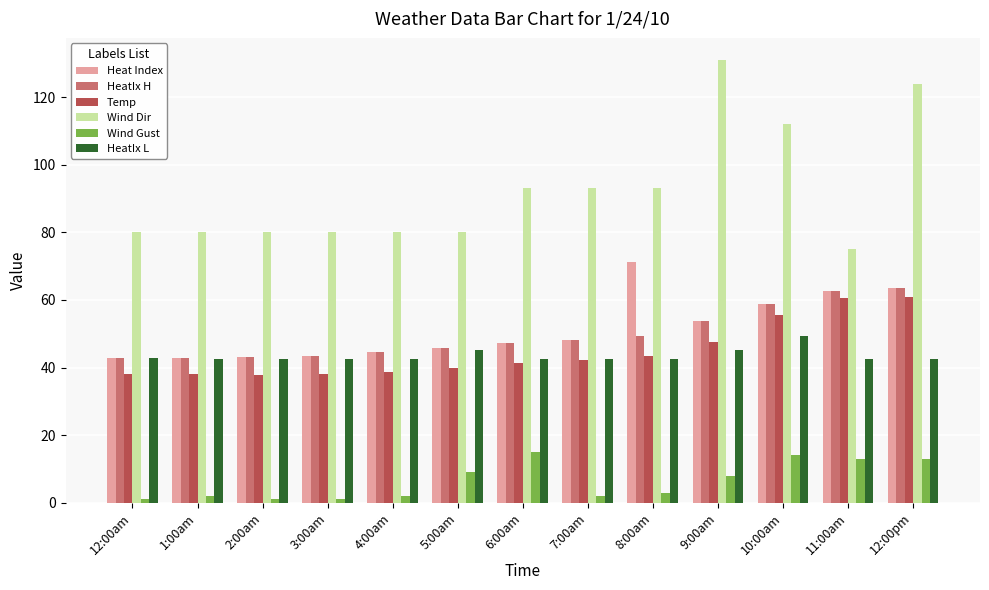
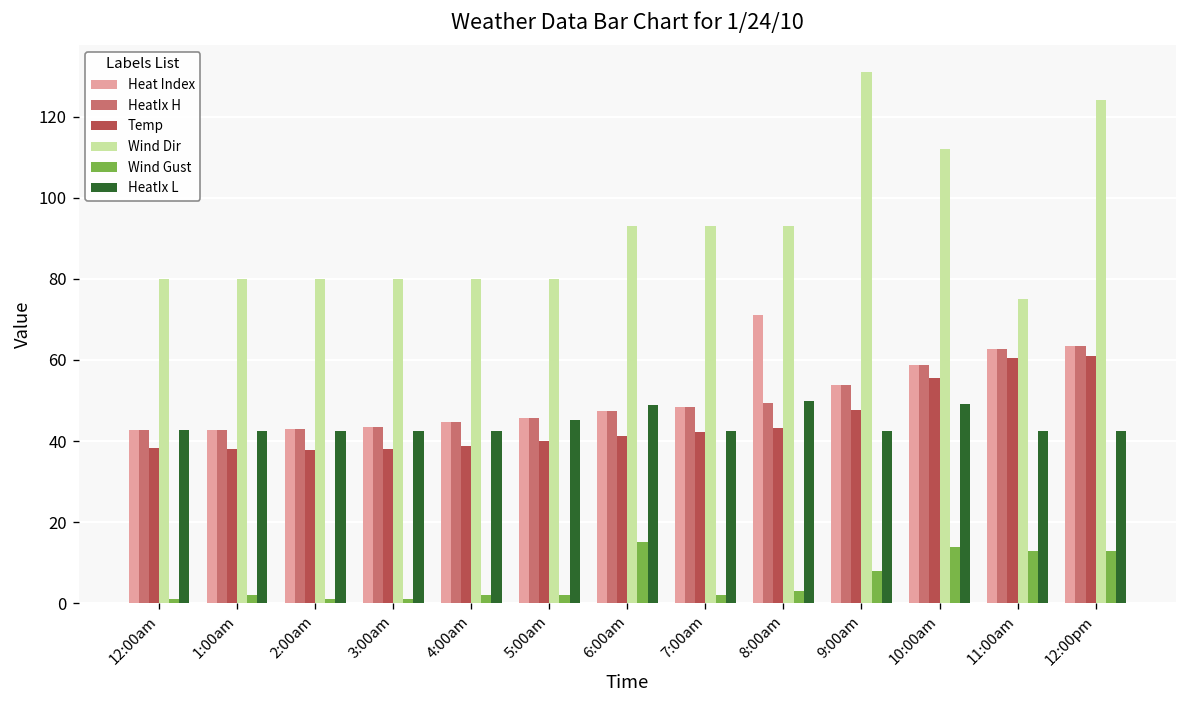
Wind Gust, 5:00am: 9 -> 2
HeatIx L, 6:00am: 43 -> 49
HeatIx L, 8:00am: 43 -> 50
HeatIx L, 9:00am: 45 -> 43
